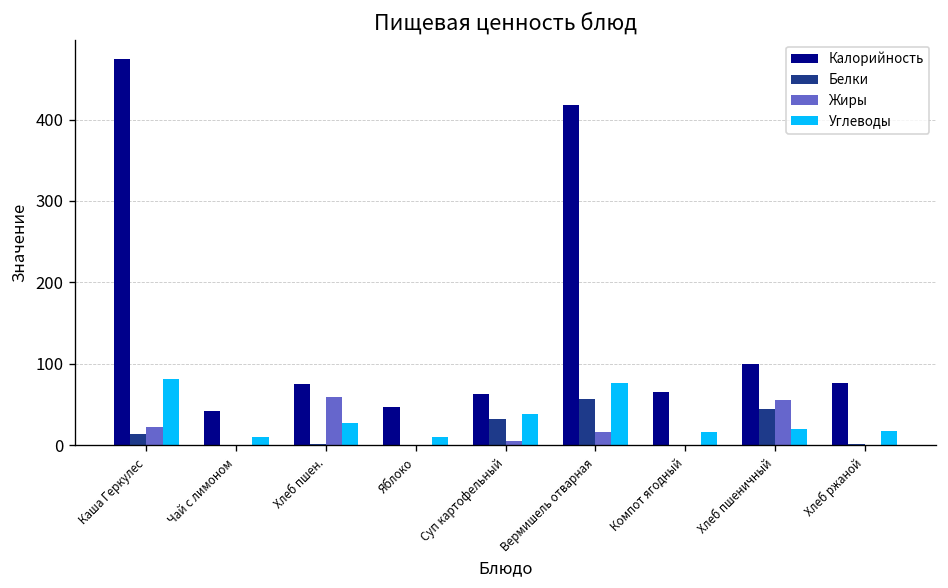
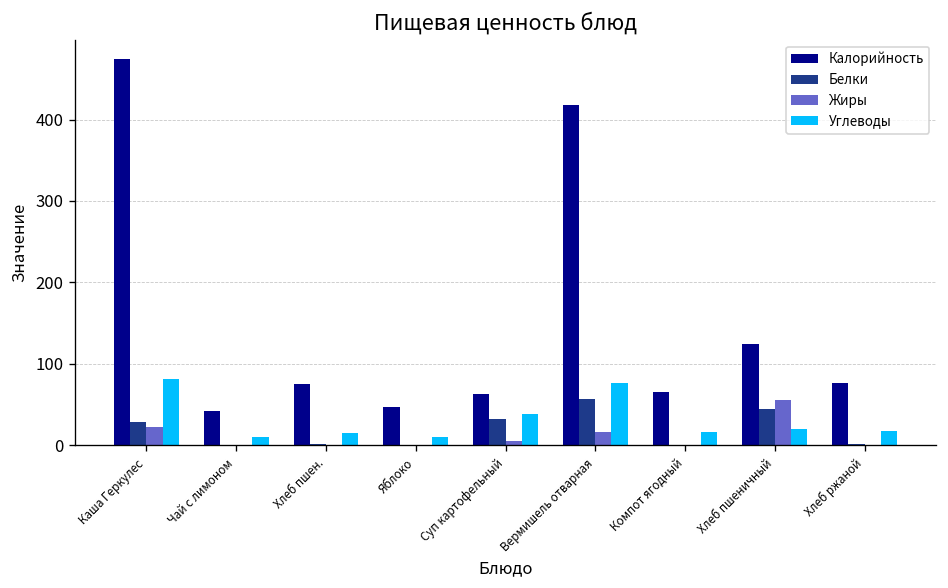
Белки, Каша Геркулес: 10 -> 30
Жиры, Хлеб пшен.: 60 -> 0
Углеводы, Хлеб пшен.: 30 -> 20
Калорийность, Хлеб пшеничный: 100 -> 120
